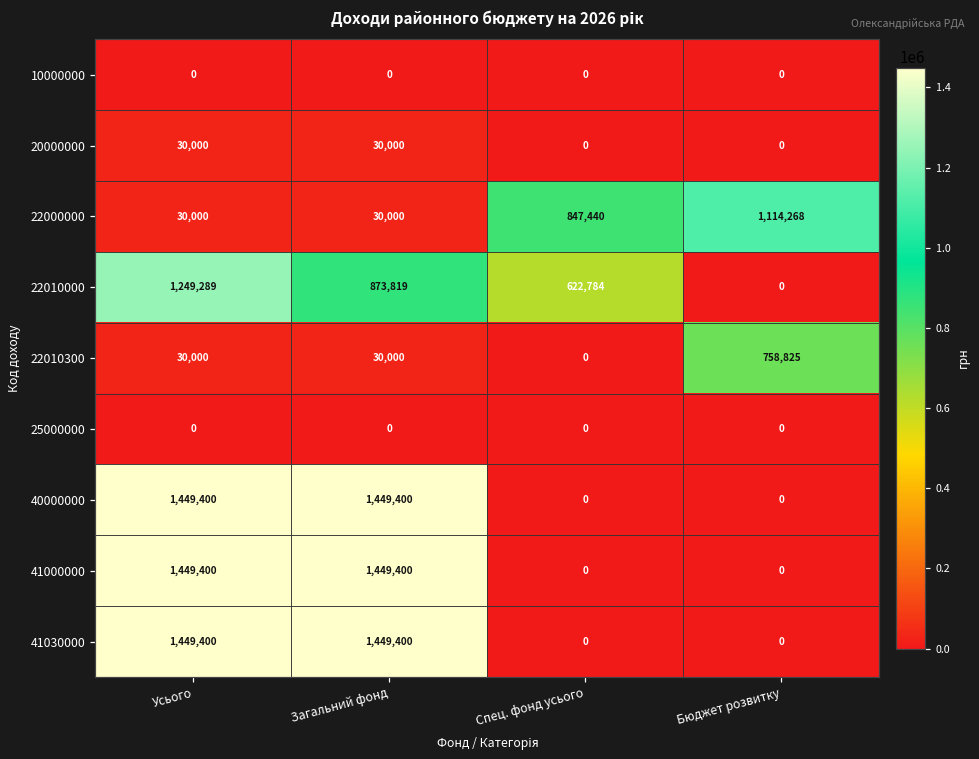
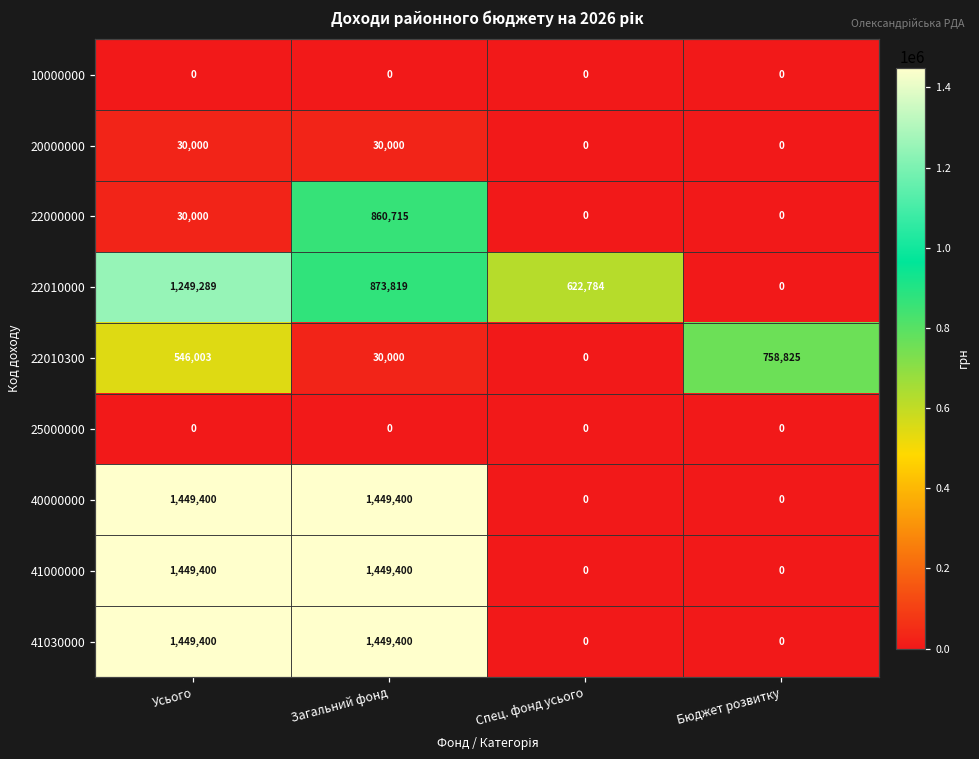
22000000, Загальний фонд: 30,000 -> 860,715
22000000, Спец. фонд усього: 847,440 -> 0
22000000, Бюджет розвитку: 1,114,268 -> 0
22010300, Усього: 30,000 -> 546,003
